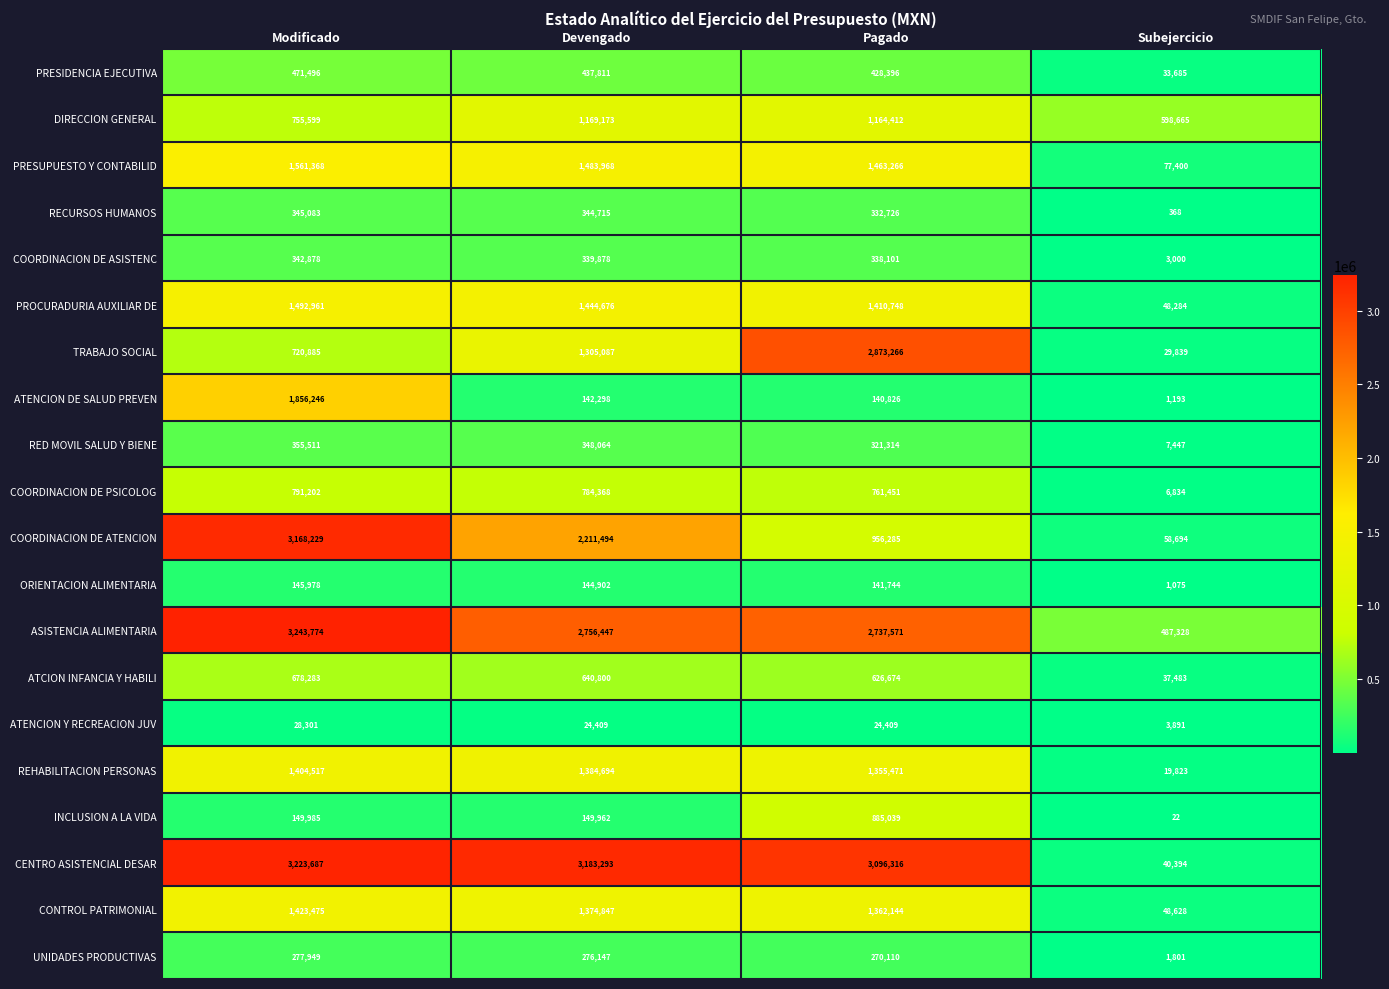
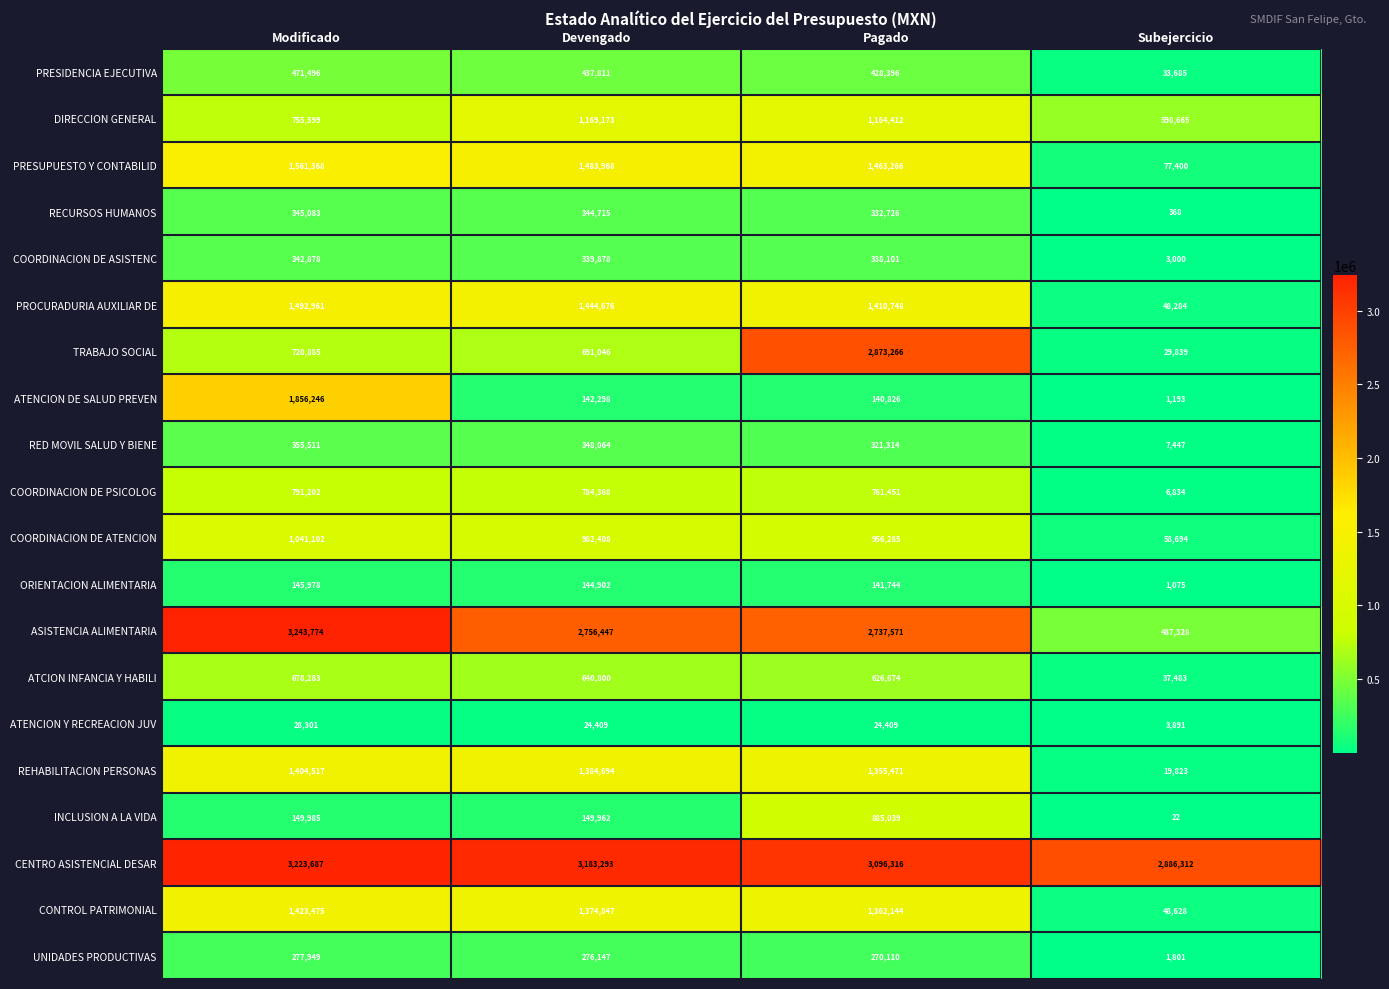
TRABAJO SOCIAL, Devengado: 1,305,087 -> 691,046
COORDINACION DE ATENCION, Modificado: 3,168,229 -> 1,041,102
COORDINACION DE ATENCION, Devengado: 2,211,494 -> 982,408
CENTRO ASISTENCIAL DESAR, Subejercicio: 40,394 -> 2,886,312
